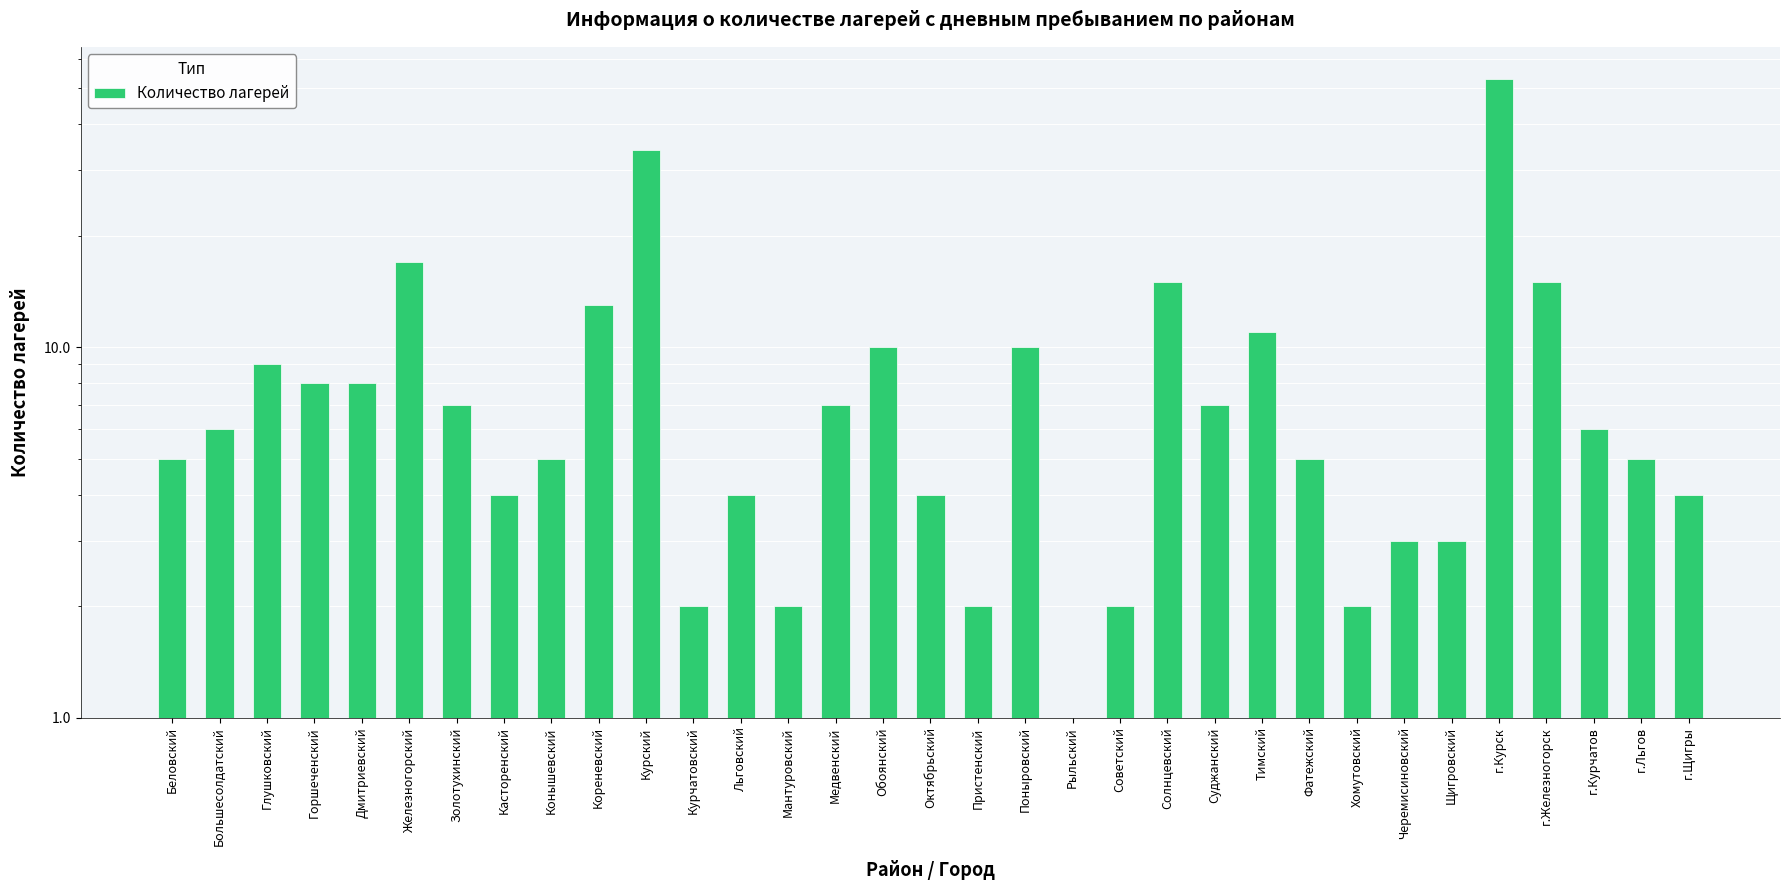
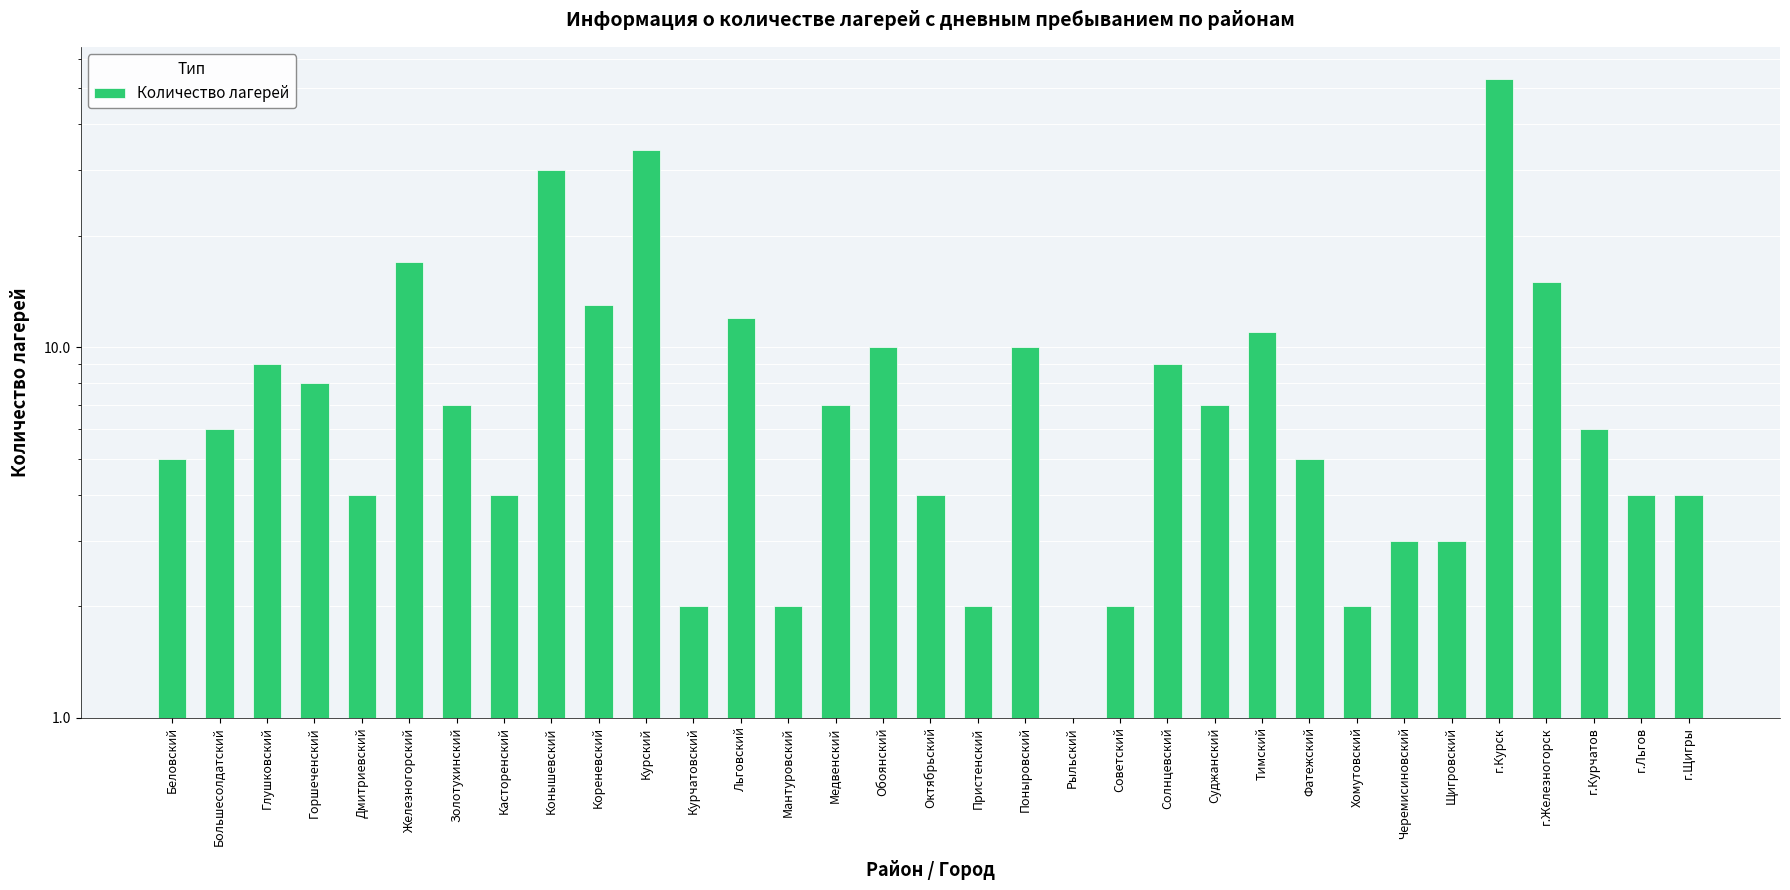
Дмитриевский: 8 -> 4
Конышевский: 5 -> 30
Льговский: 4 -> 12
Солнцевский: 15 -> 9
г.Льгов: 5 -> 4
